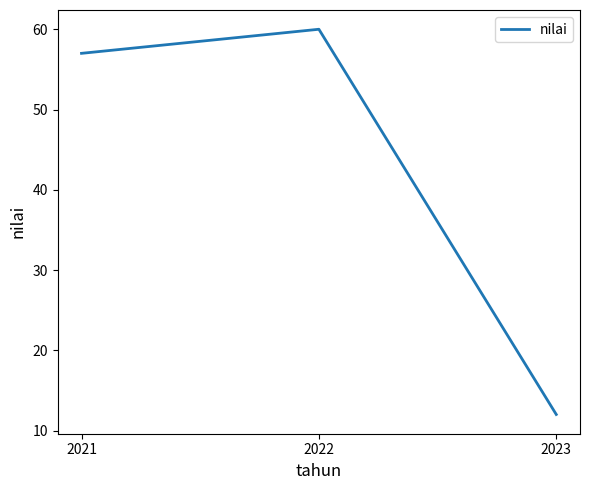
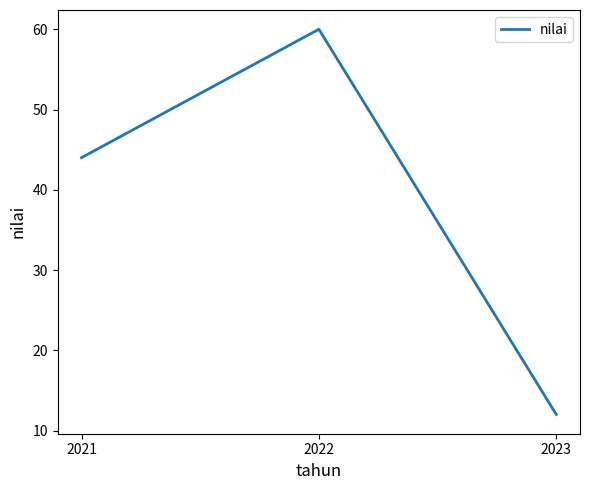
2021: 57 -> 44
